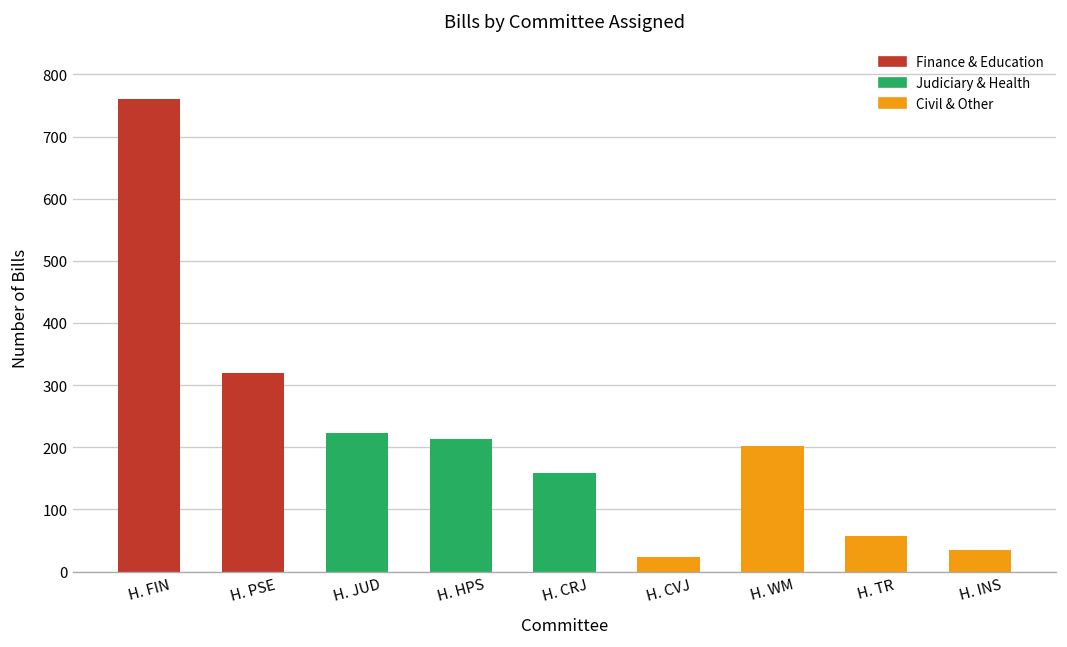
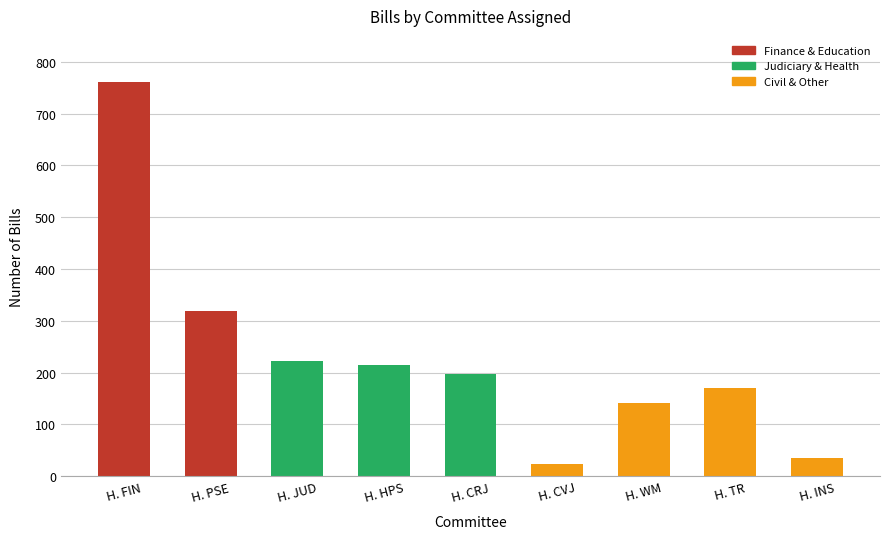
H. CRJ: 160 -> 200
H. WM: 200 -> 140
H. TR: 60 -> 170
